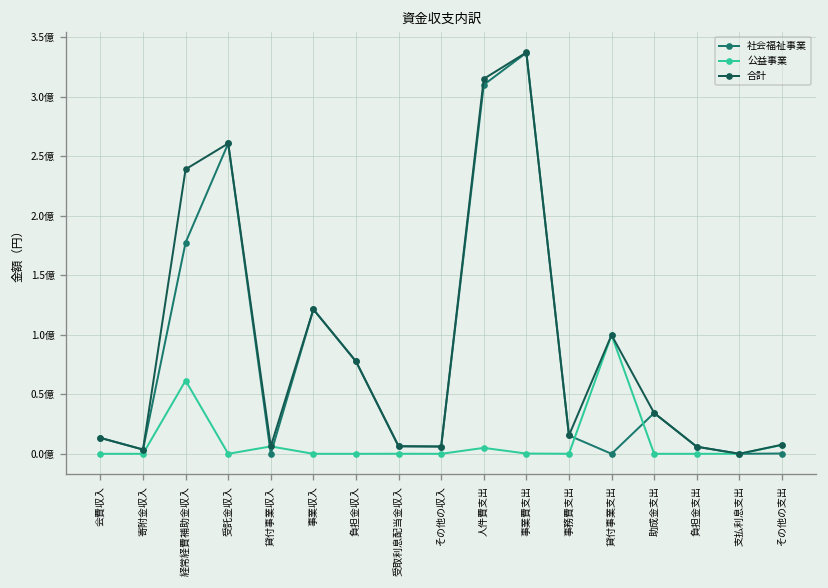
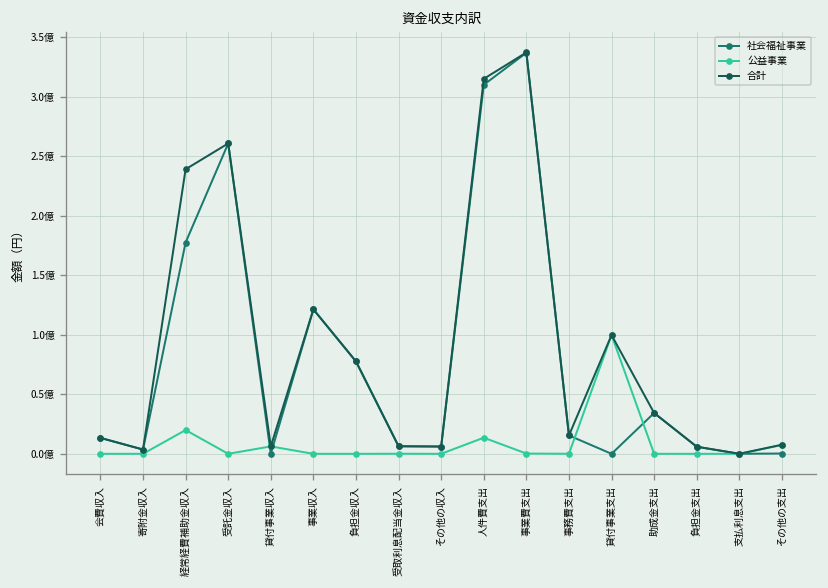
公益事業, 経常経費補助金収入: 0.6億 -> 0.2億
公益事業, 人件費支出: 0.0億 -> 0.1億
